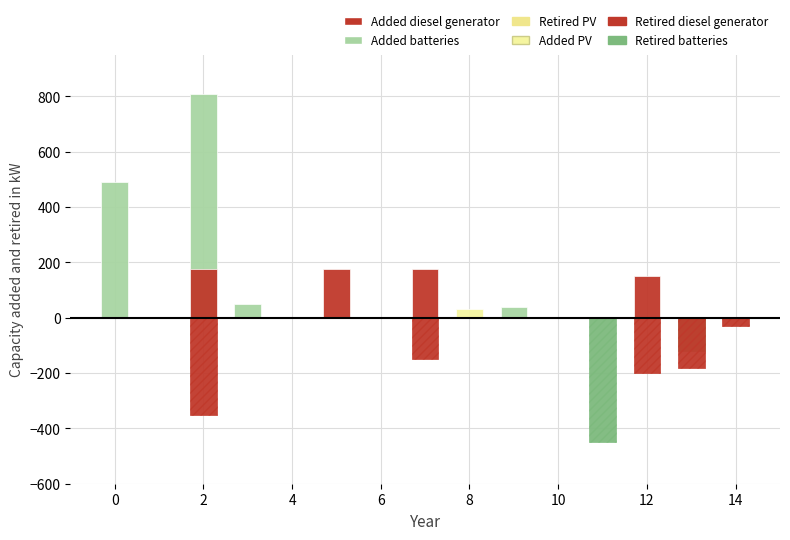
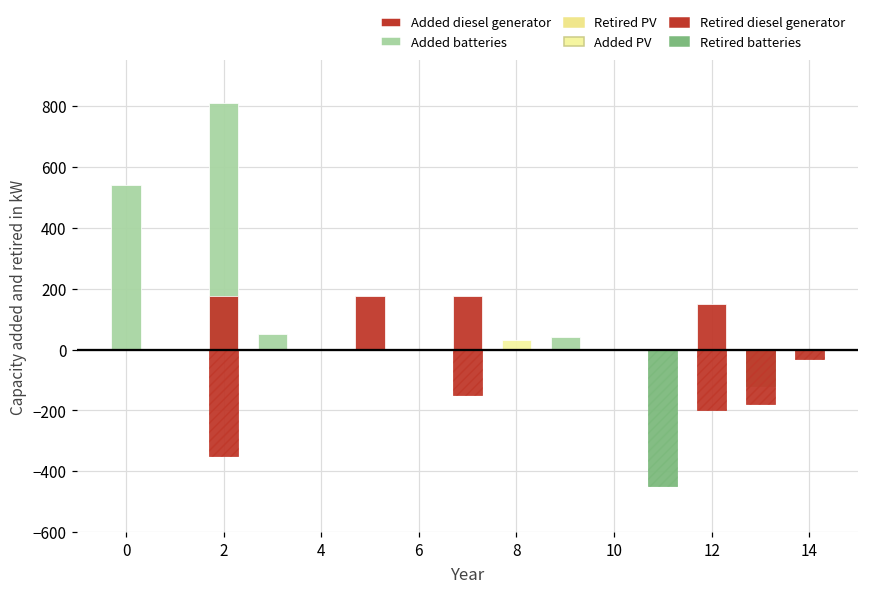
Added batteries, 0: 490 -> 540
